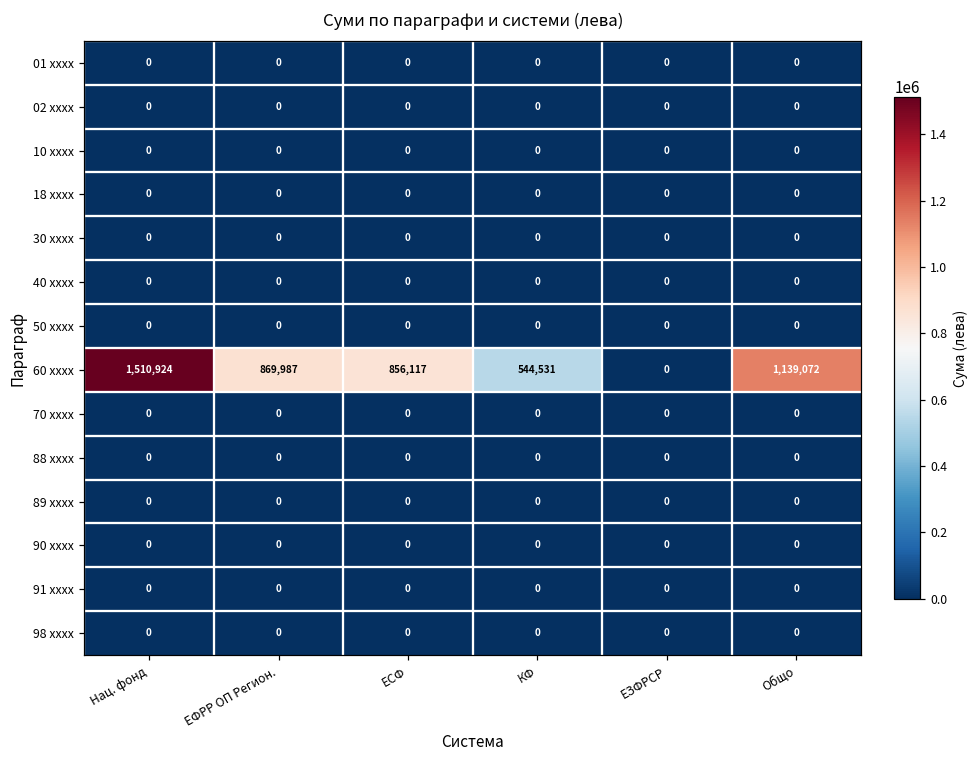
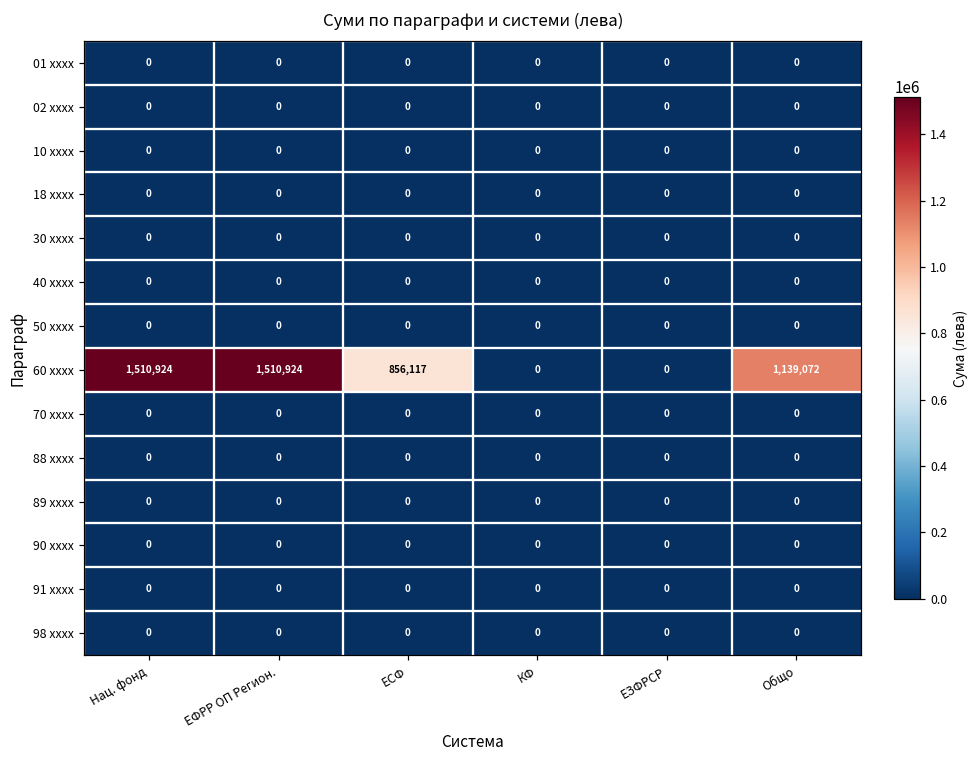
60 xxxx, ЕФРР ОП Регион.: 869,987 -> 1,510,924
60 xxxx, КФ: 544,531 -> 0
